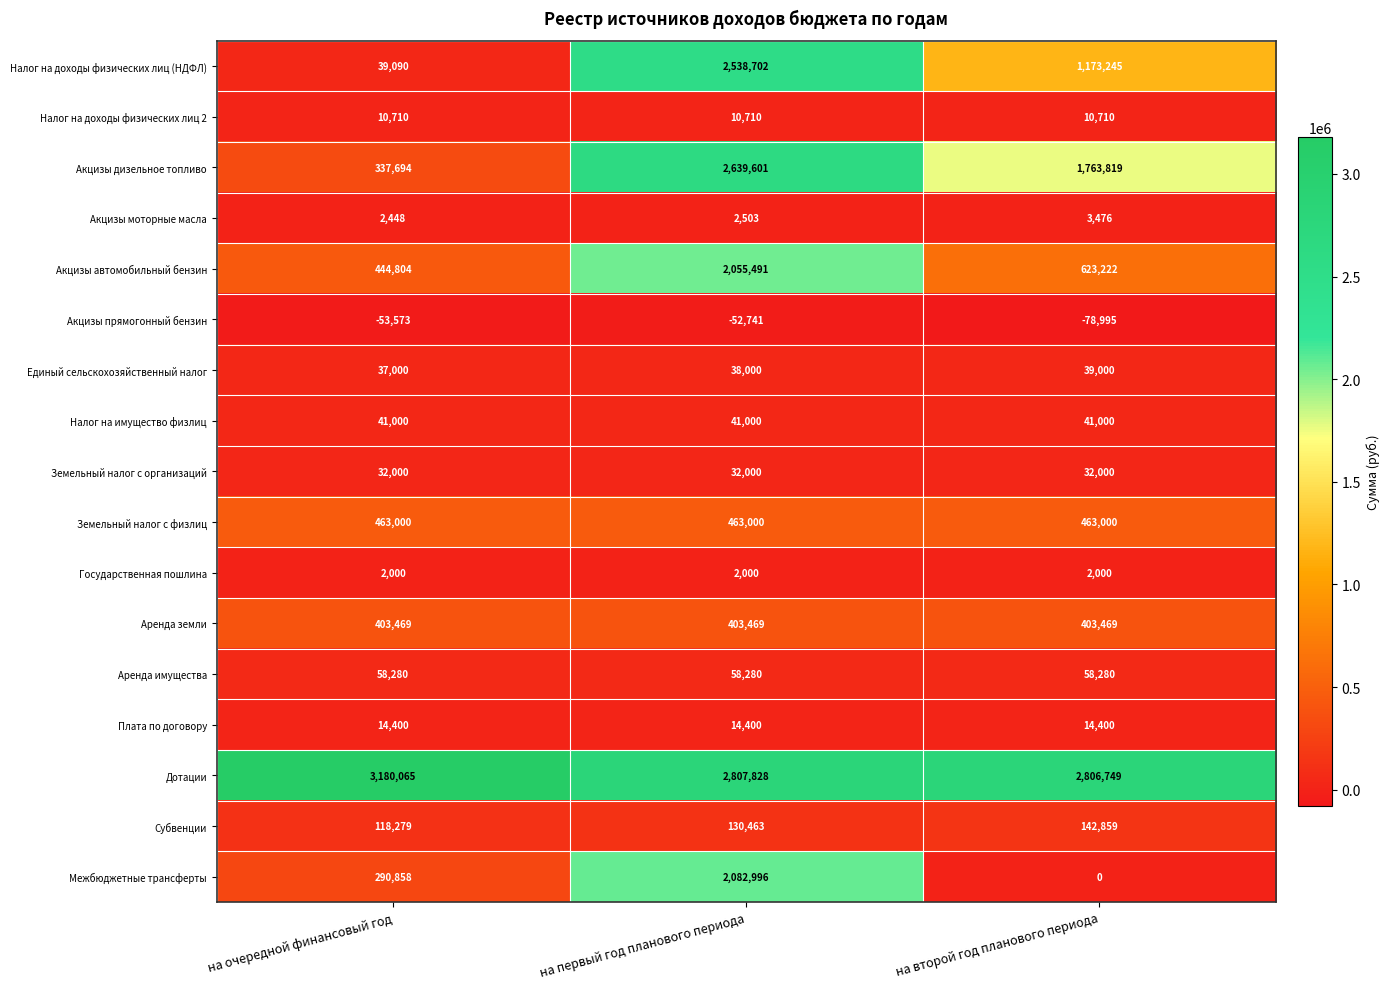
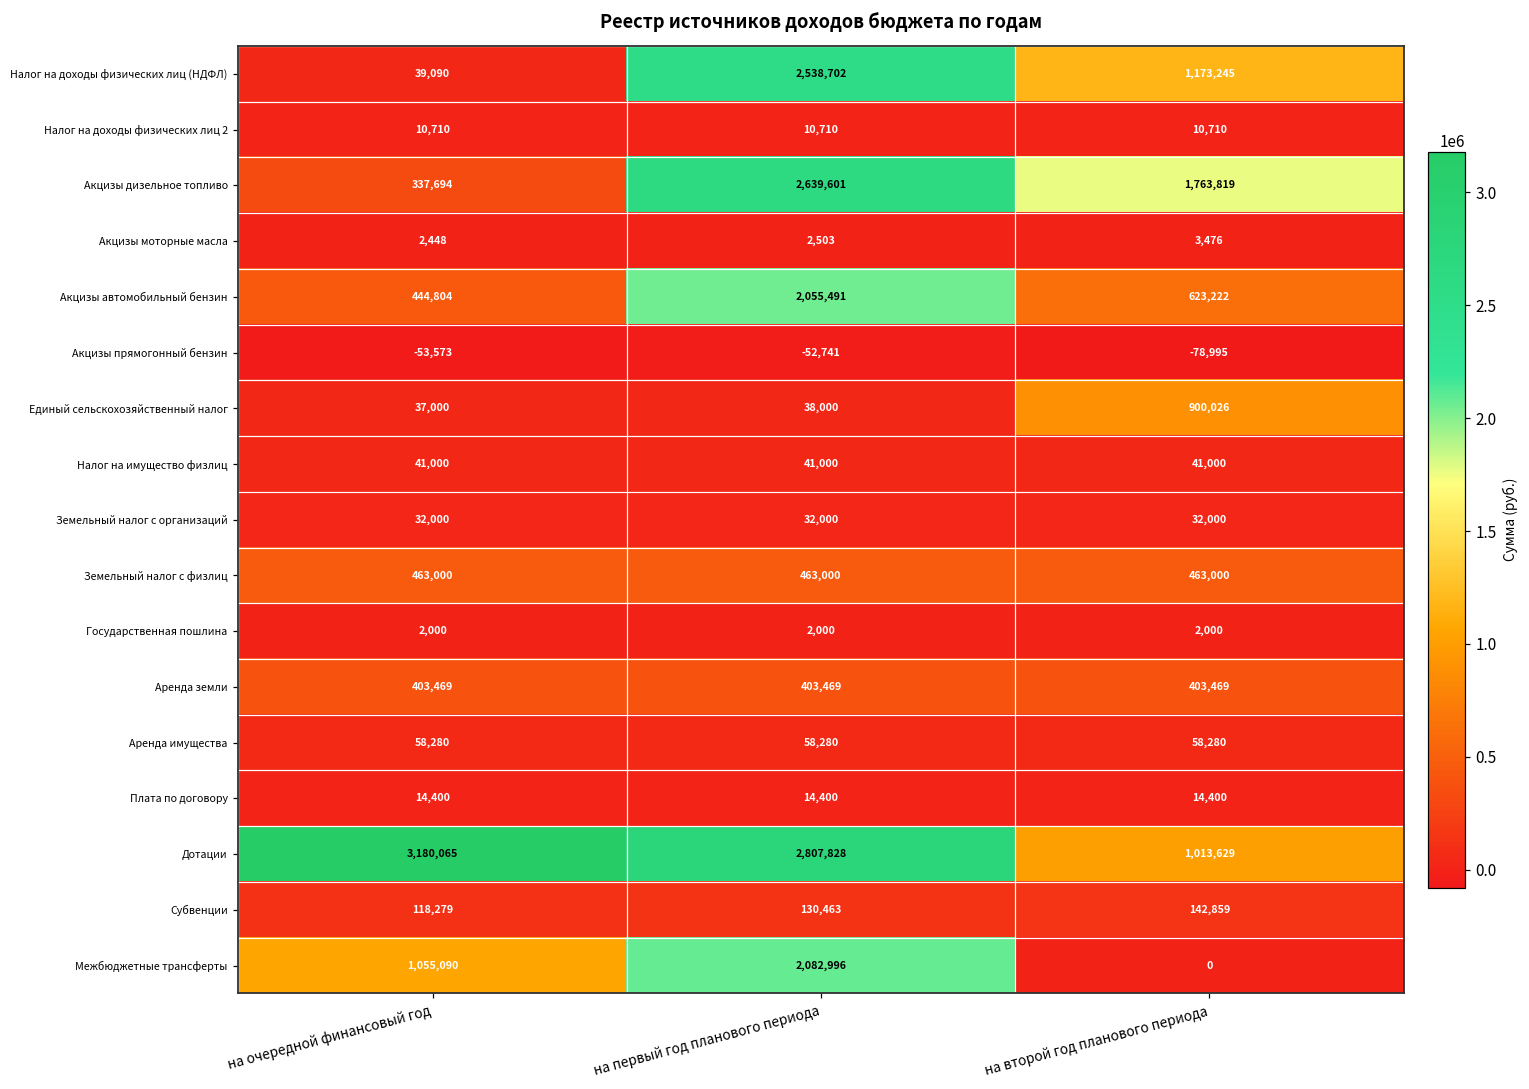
Единый сельскохозяйственный налог, на второй год планового периода: 39,000 -> 900,026
Дотации, на второй год планового периода: 2,806,749 -> 1,013,629
Межбюджетные трансферты, на очередной финансовый год: 290,858 -> 1,055,090
